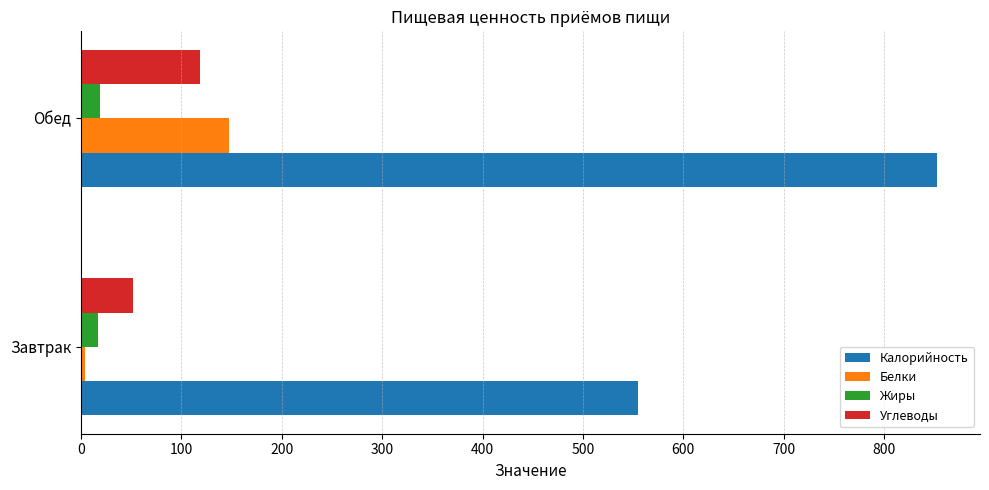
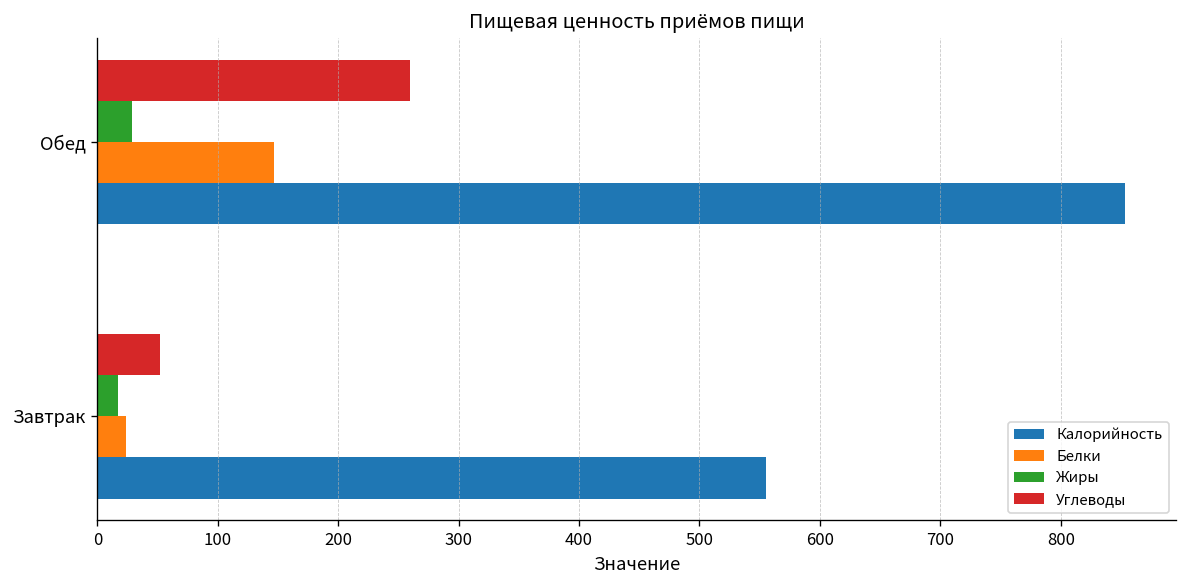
Углеводы, Обед: 118 -> 260
Жиры, Обед: 19 -> 29
Белки, Завтрак: 4 -> 24
